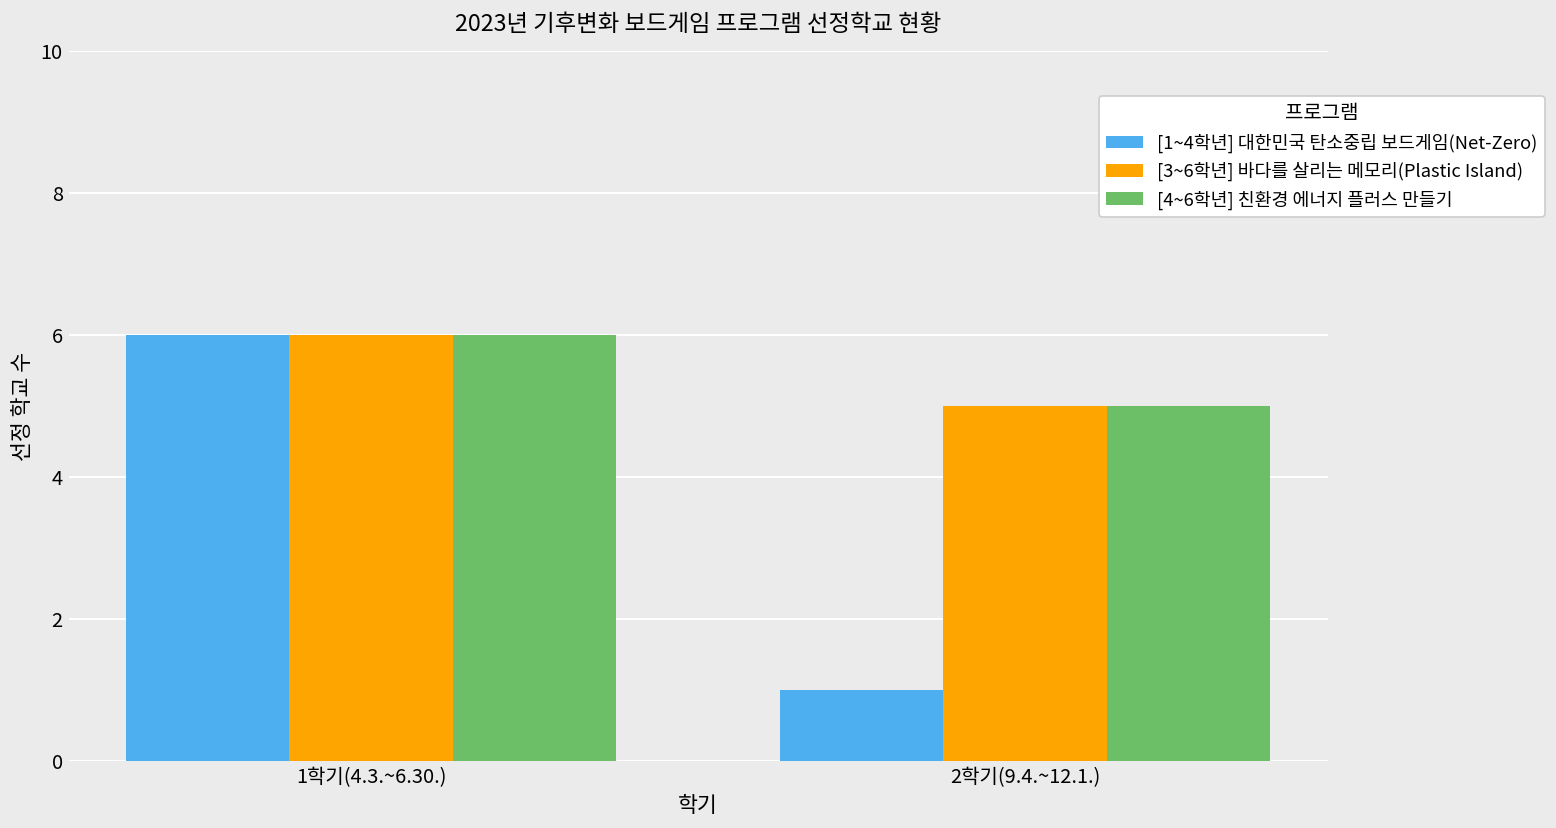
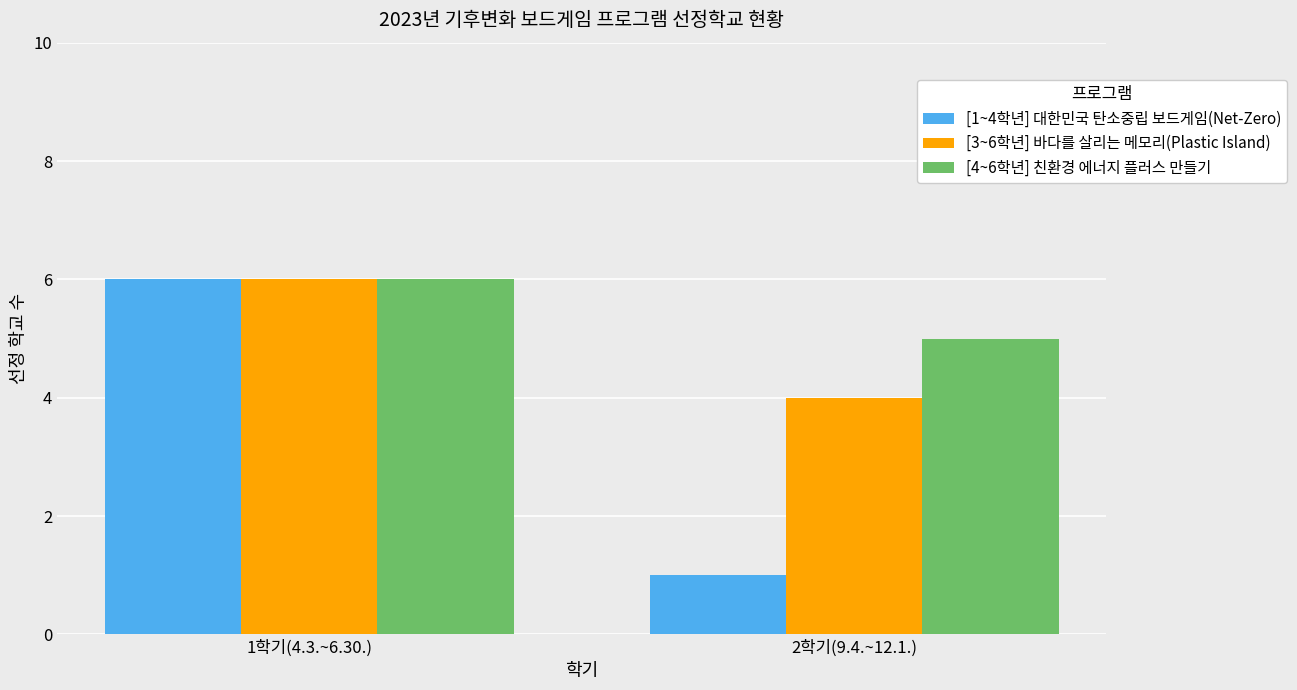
[3~6학년] 바다를 살리는 메모리(Plastic Island), 2학기(9.4.~12.1.): 5 -> 4
